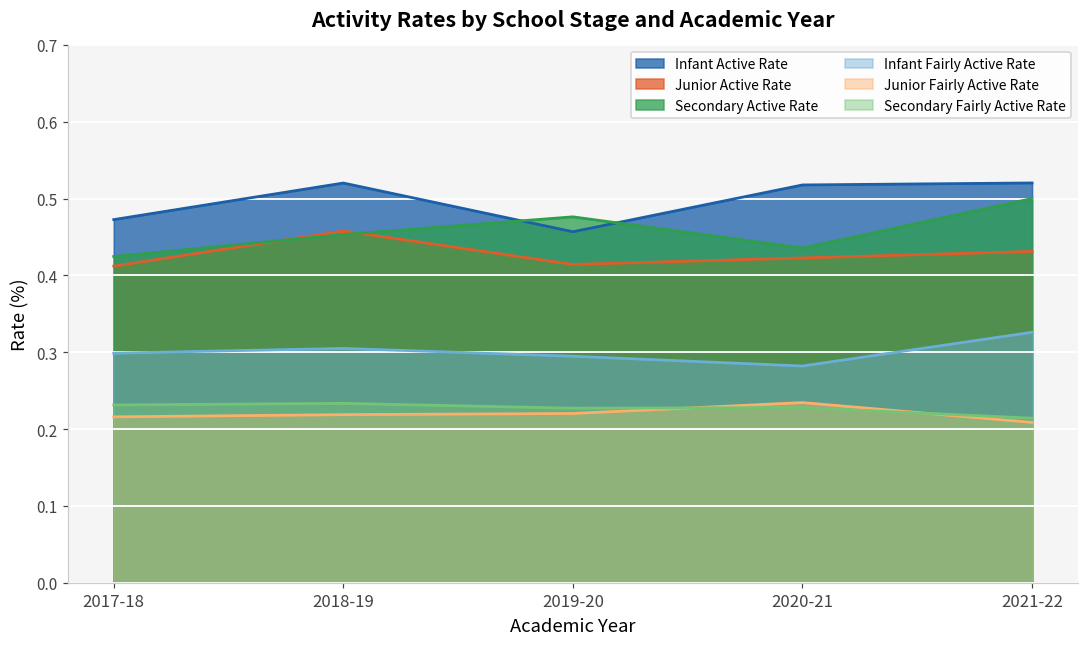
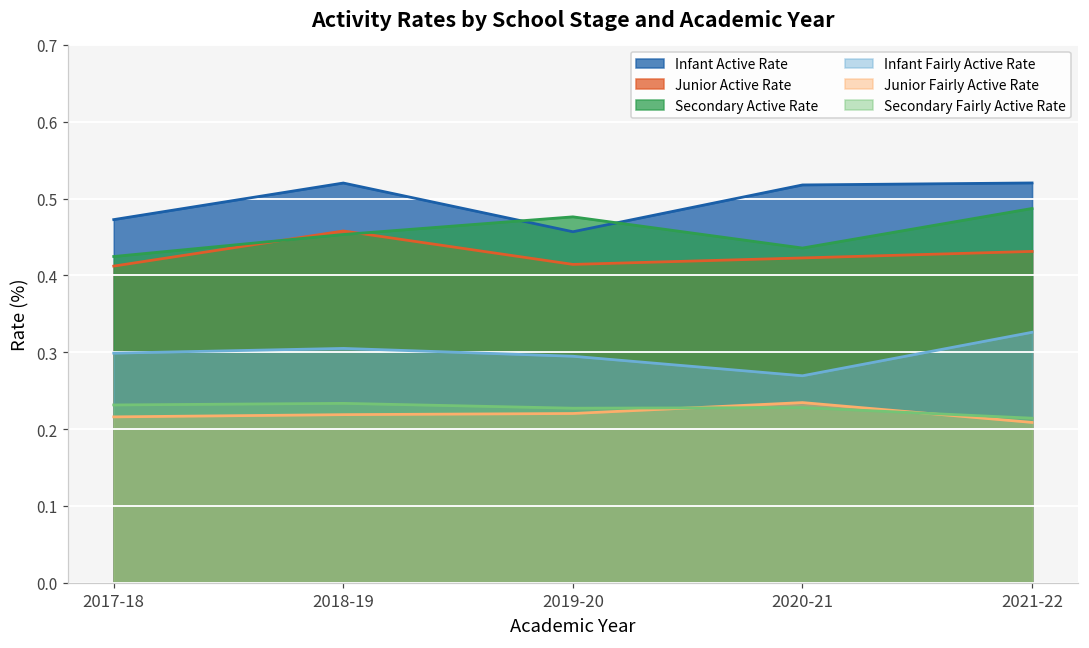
Infant Fairly Active Rate, 2020-21: 0.28 -> 0.27
Secondary Active Rate, 2021-22: 0.50 -> 0.49
